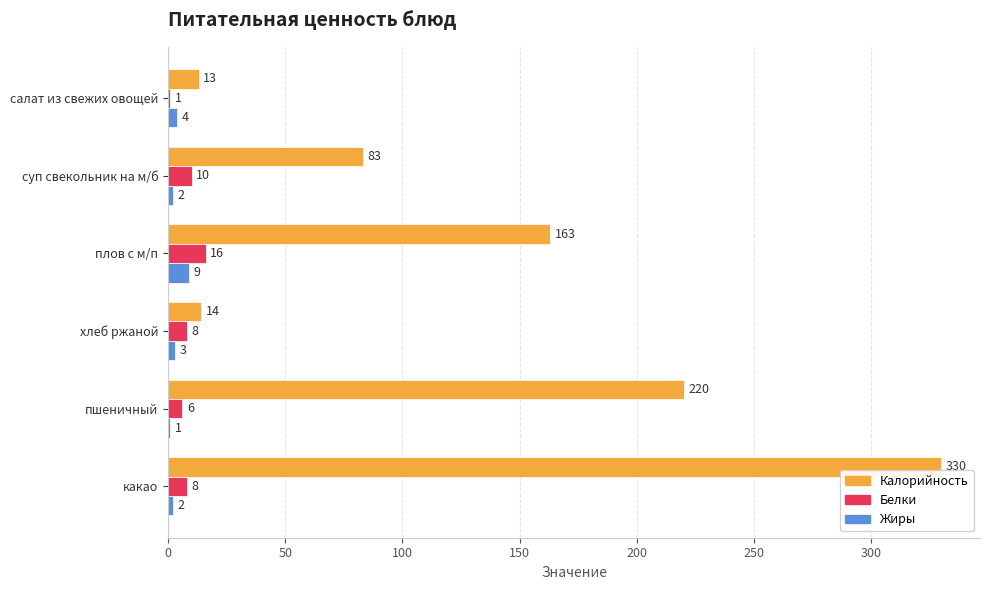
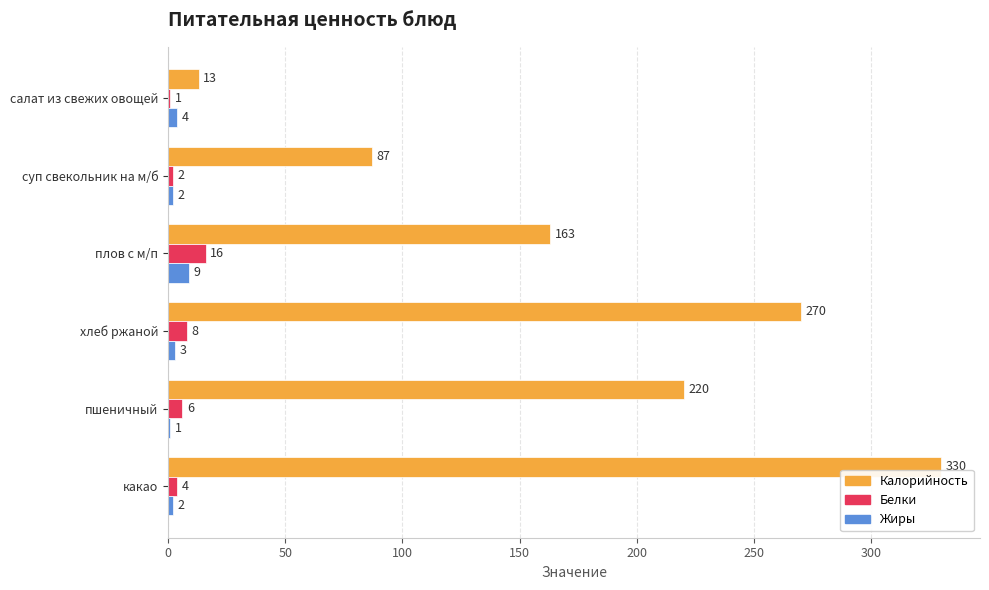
Калорийность, суп свекольник на м/б: 83 -> 87
Белки, суп свекольник на м/б: 10 -> 2
Калорийность, хлеб ржаной: 14 -> 270
Белки, какао: 8 -> 4
